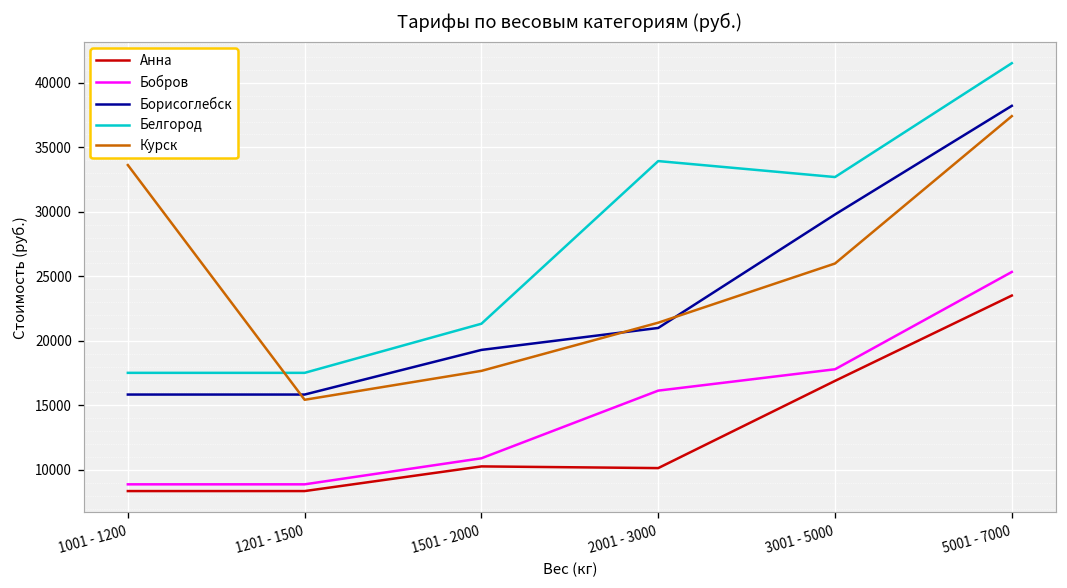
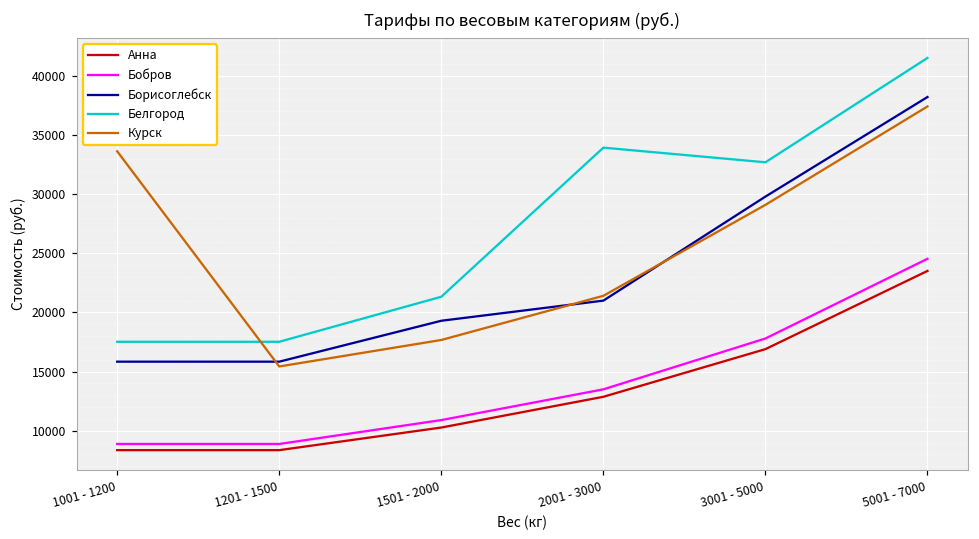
Анна, 2001 - 3000: 10100 -> 12900
Бобров, 2001 - 3000: 16100 -> 13500
Курск, 3001 - 5000: 26000 -> 29100
Бобров, 5001 - 7000: 25300 -> 24500
